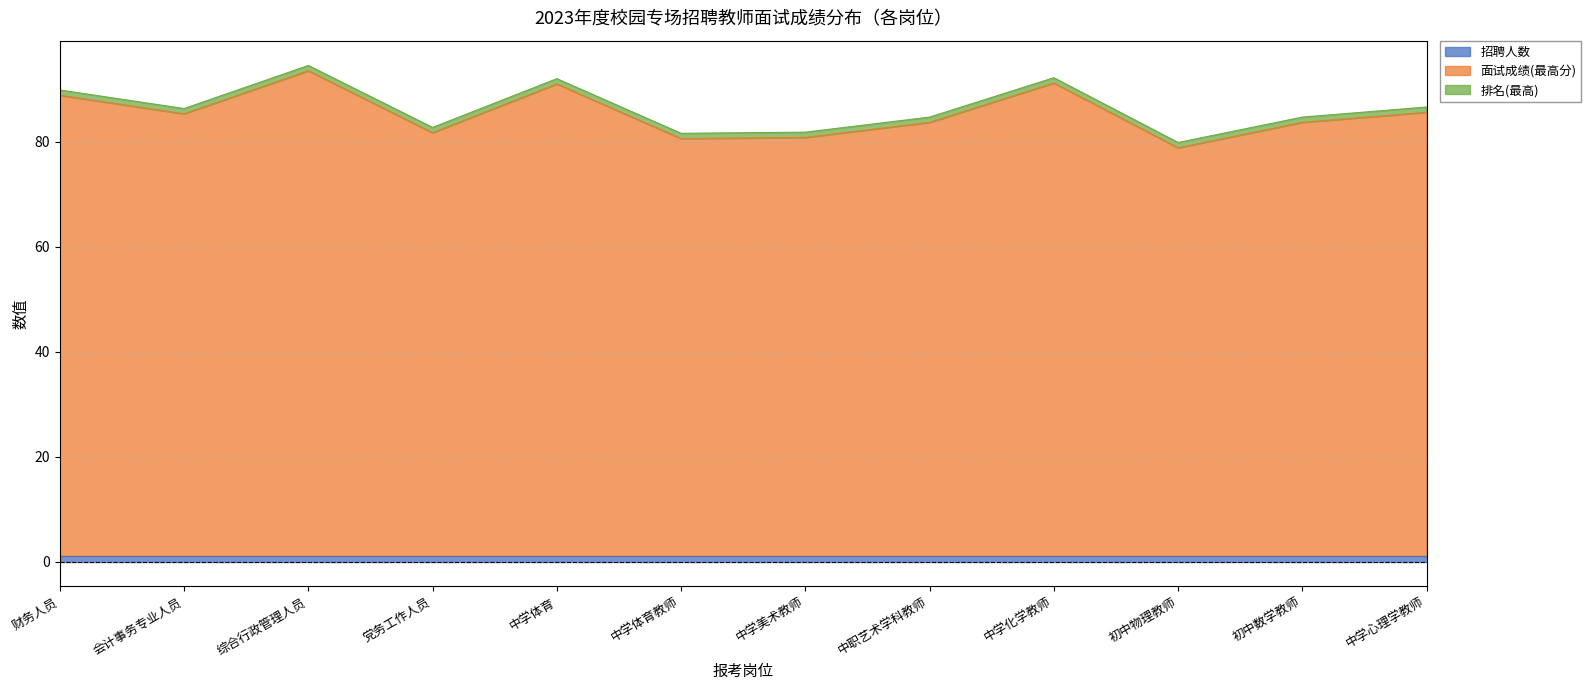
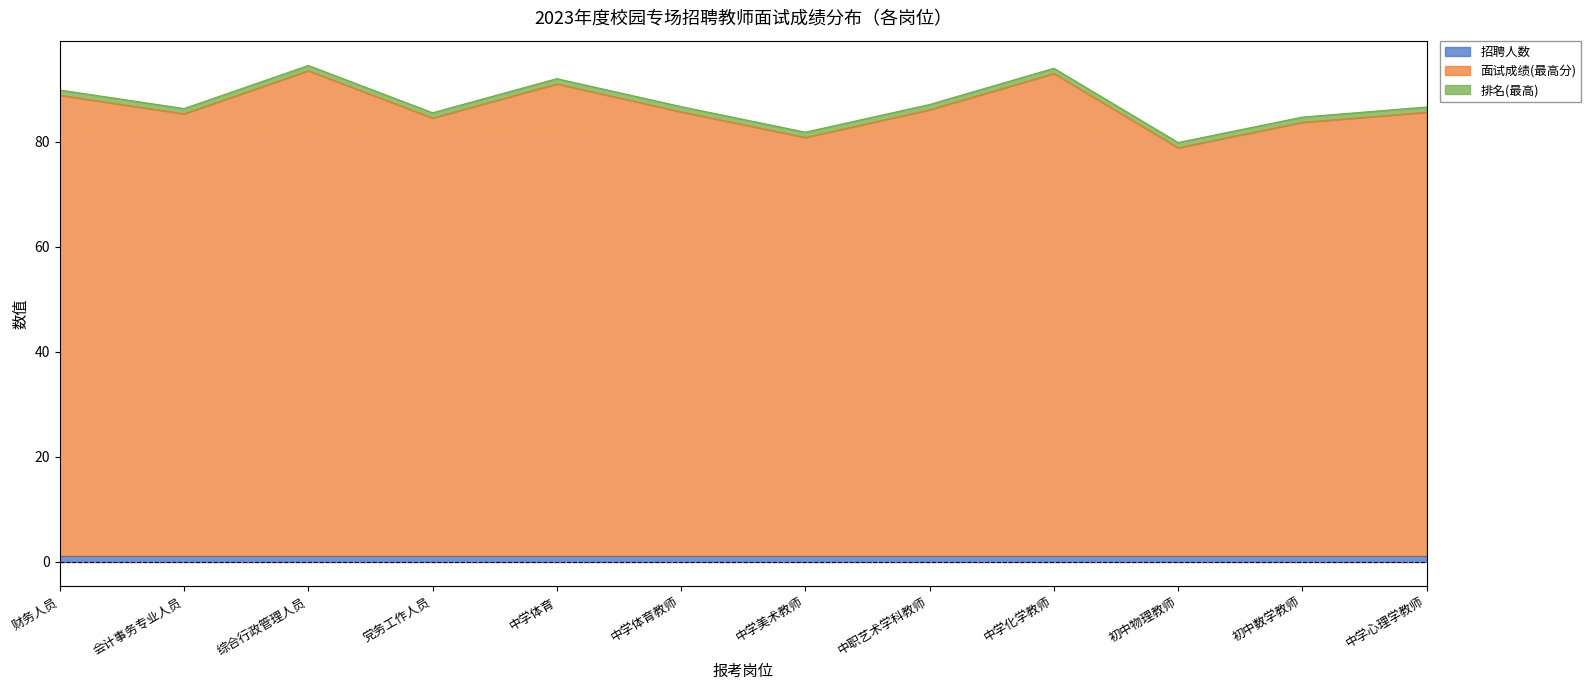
面试成绩(最高分), 党务工作人员: 82 -> 85
面试成绩(最高分), 中学体育教师: 81 -> 86
面试成绩(最高分), 中职艺术学科教师: 84 -> 86
面试成绩(最高分), 中学化学教师: 91 -> 93
